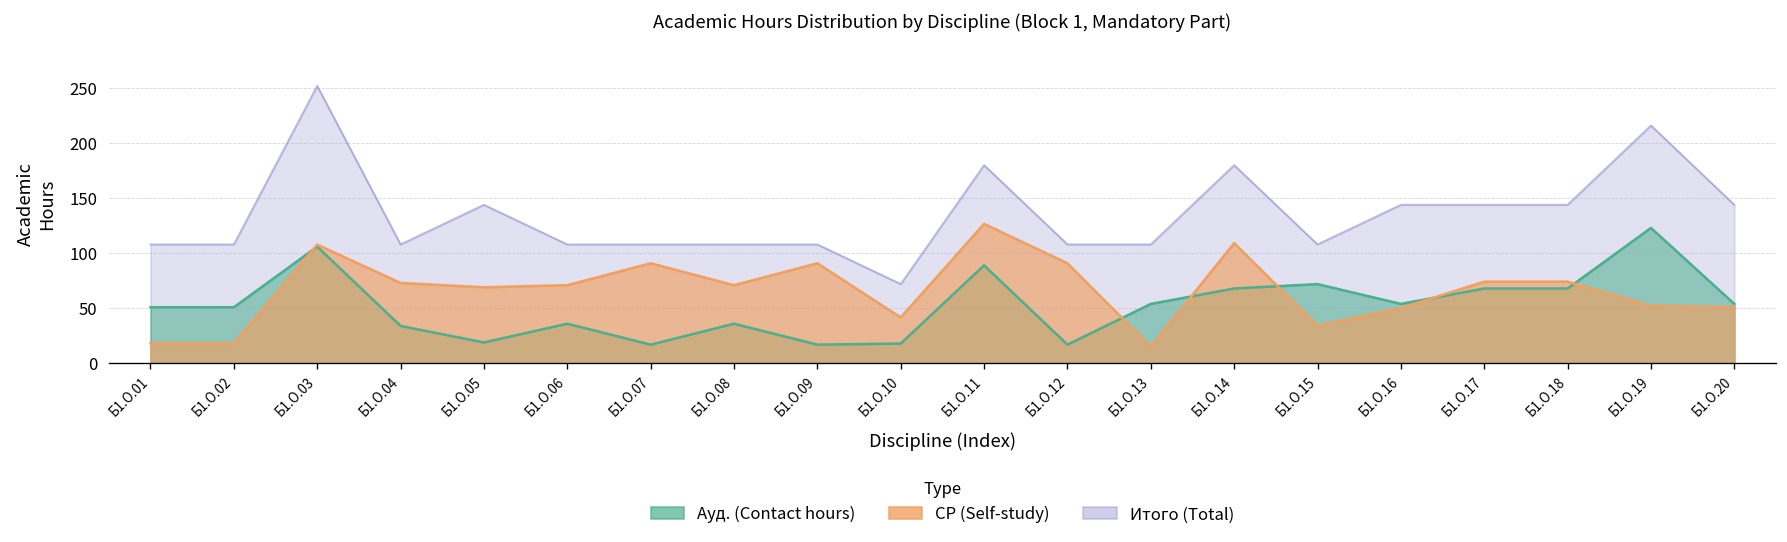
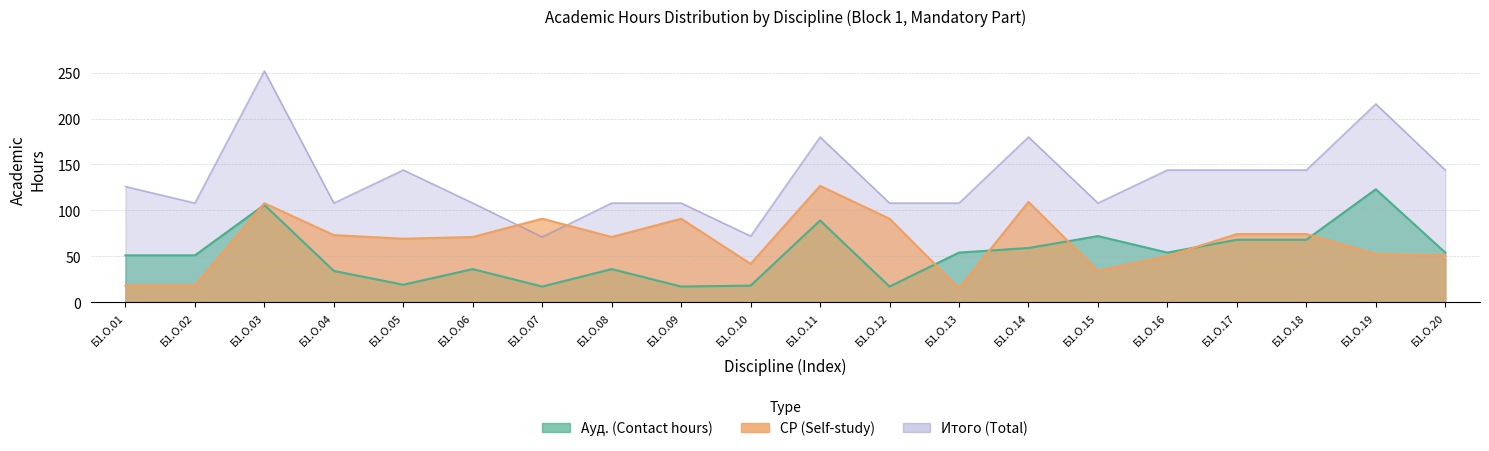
Итого (Total), Б1.О.01: 110 -> 130
Итого (Total), Б1.О.07: 110 -> 70
Ауд. (Contact hours), Б1.О.14: 70 -> 60
